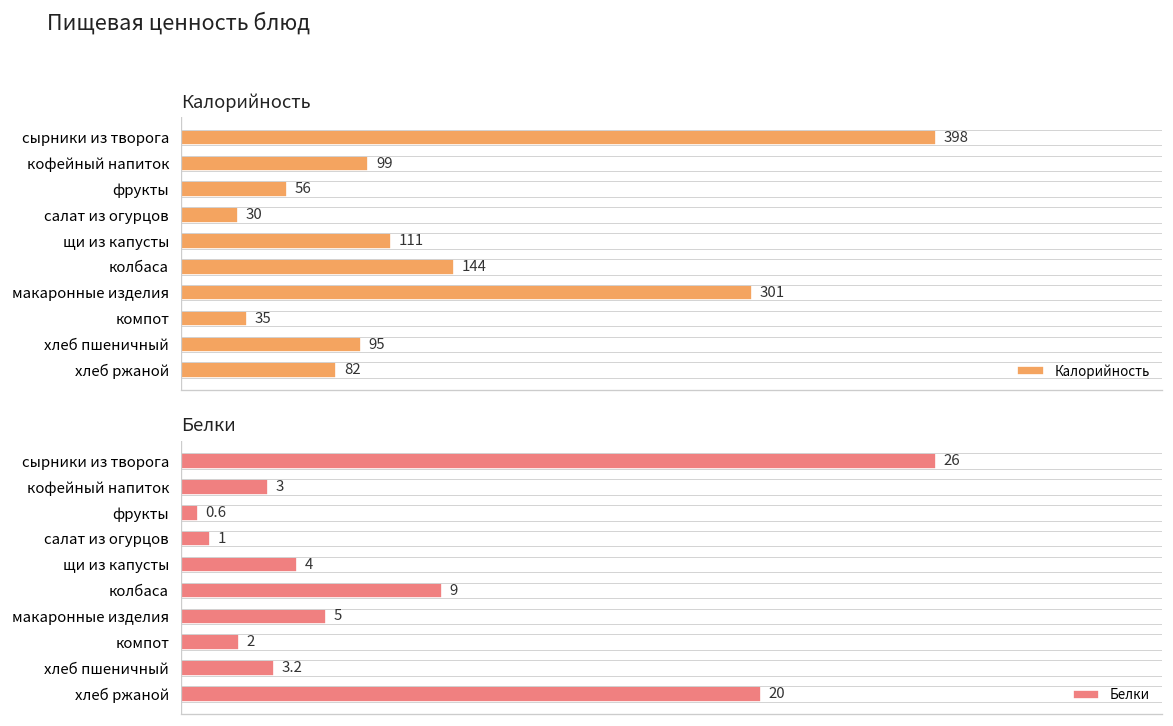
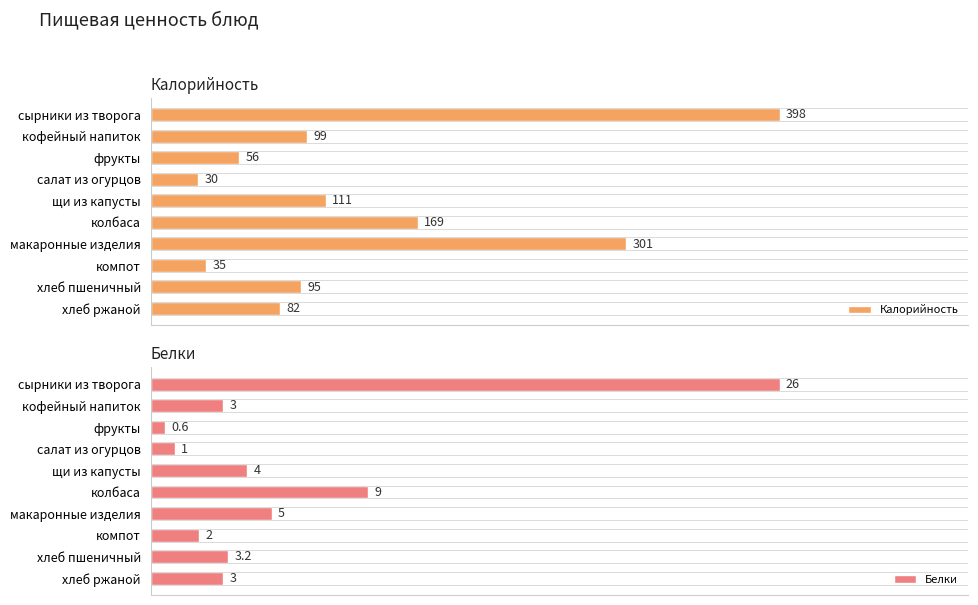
Калорийность, колбаса: 144 -> 169
Белки, хлеб ржаной: 20 -> 3
